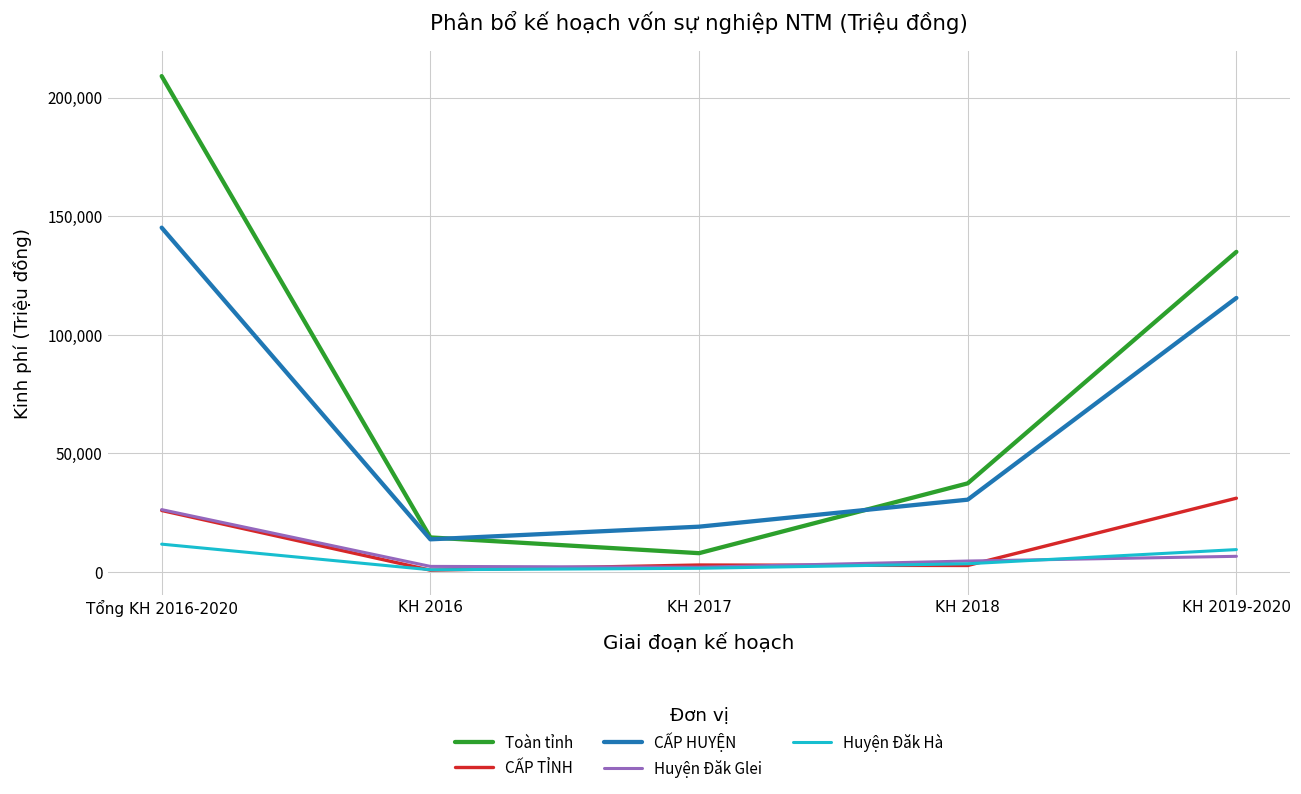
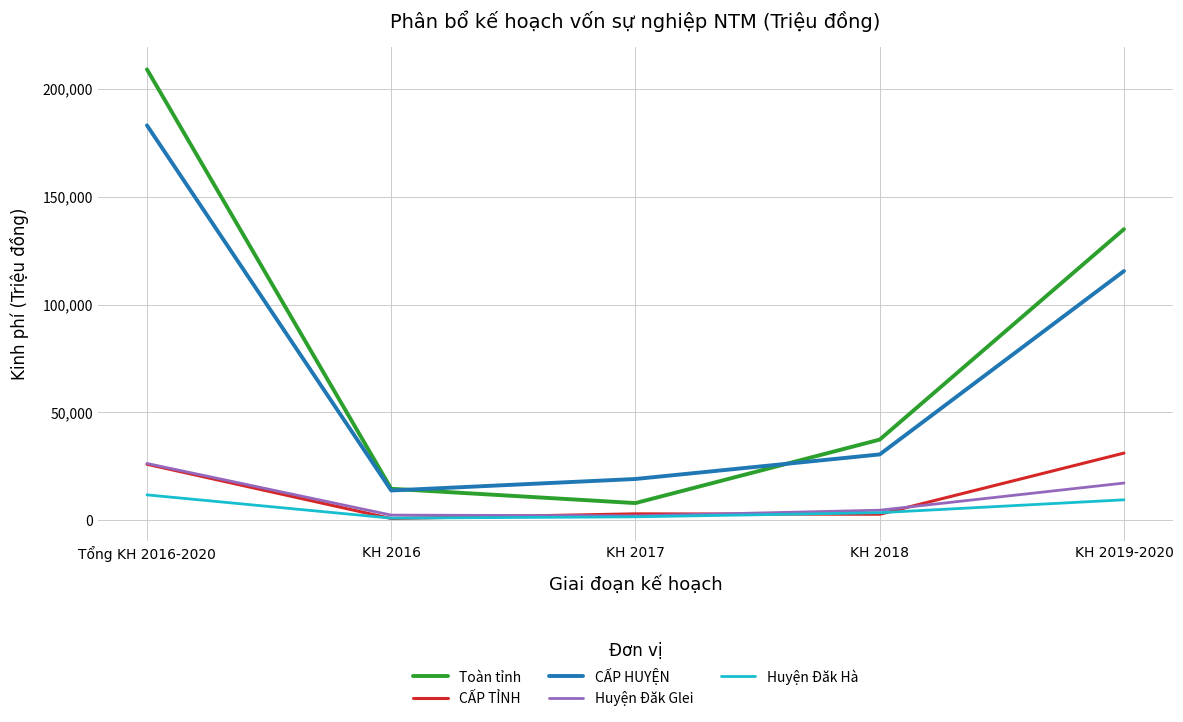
CẤP HUYỆN, Tổng KH 2016-2020: 145,000 -> 183,000
Huyện Đăk Glei, KH 2019-2020: 7,000 -> 17,000
